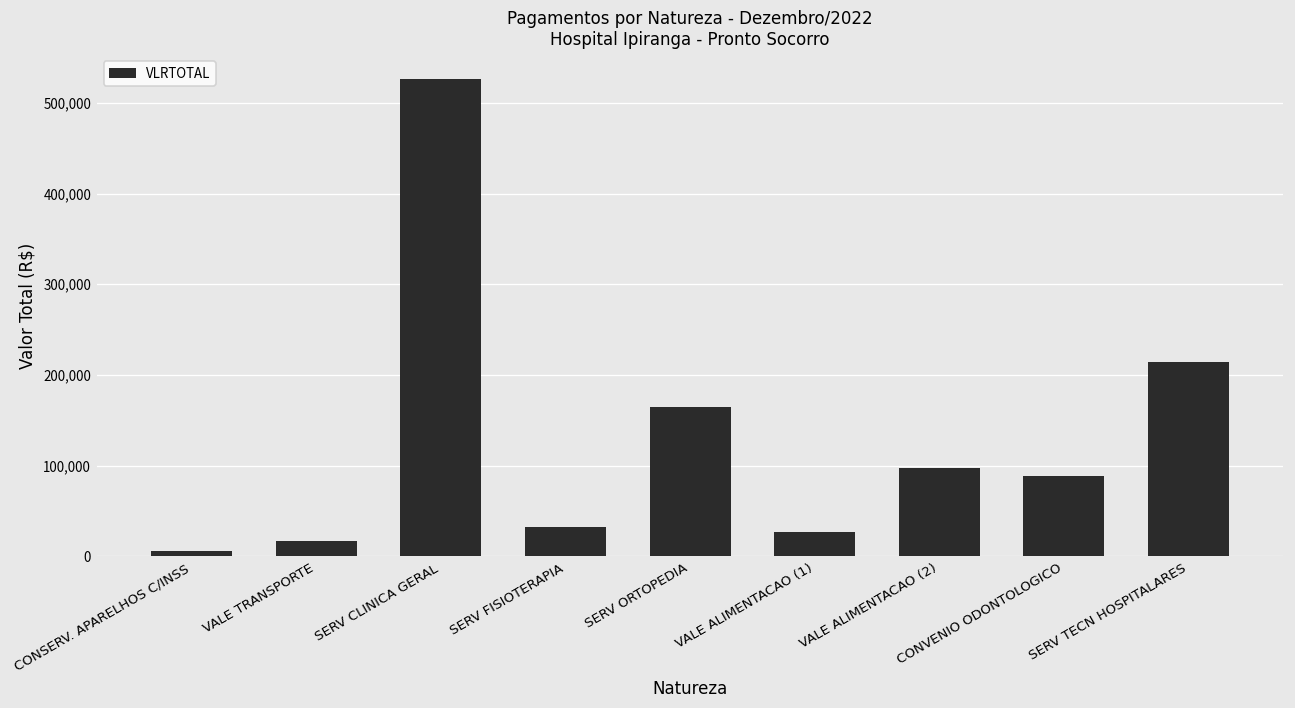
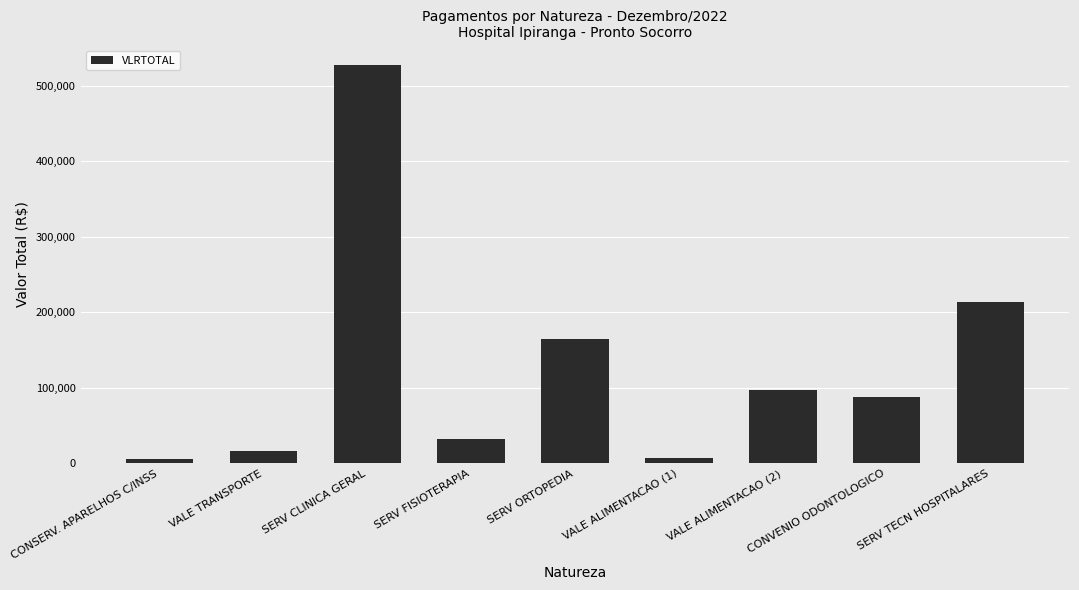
VALE ALIMENTACAO (1): 30,000 -> 10,000
